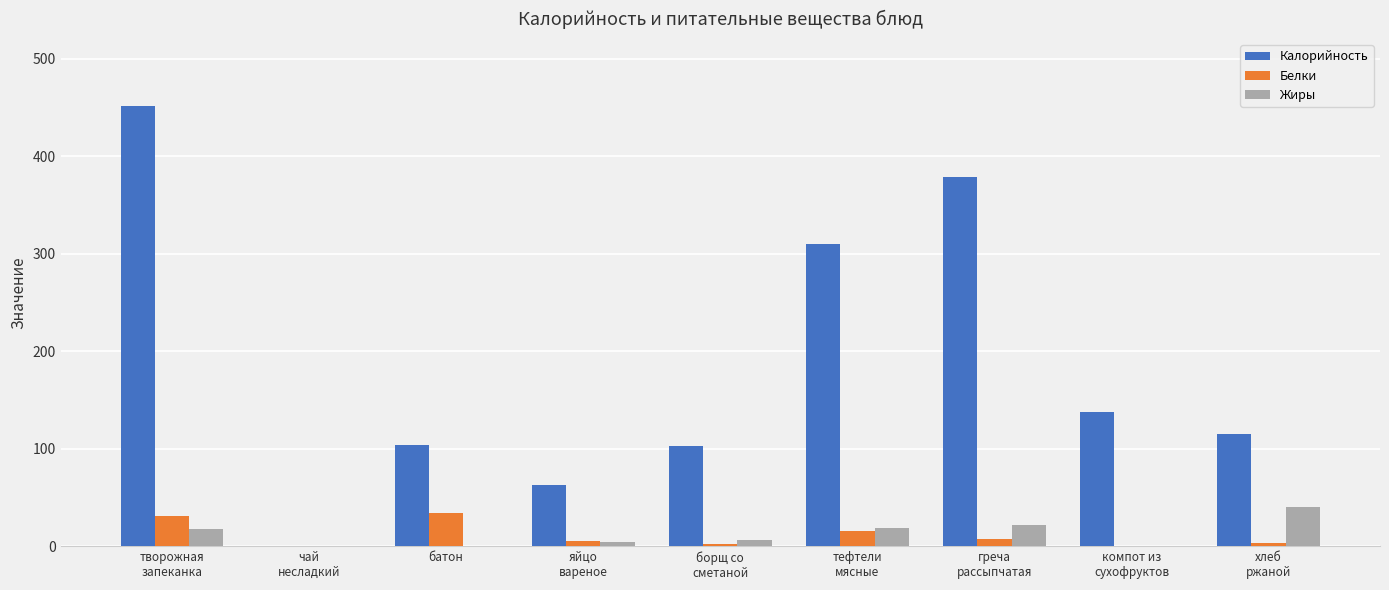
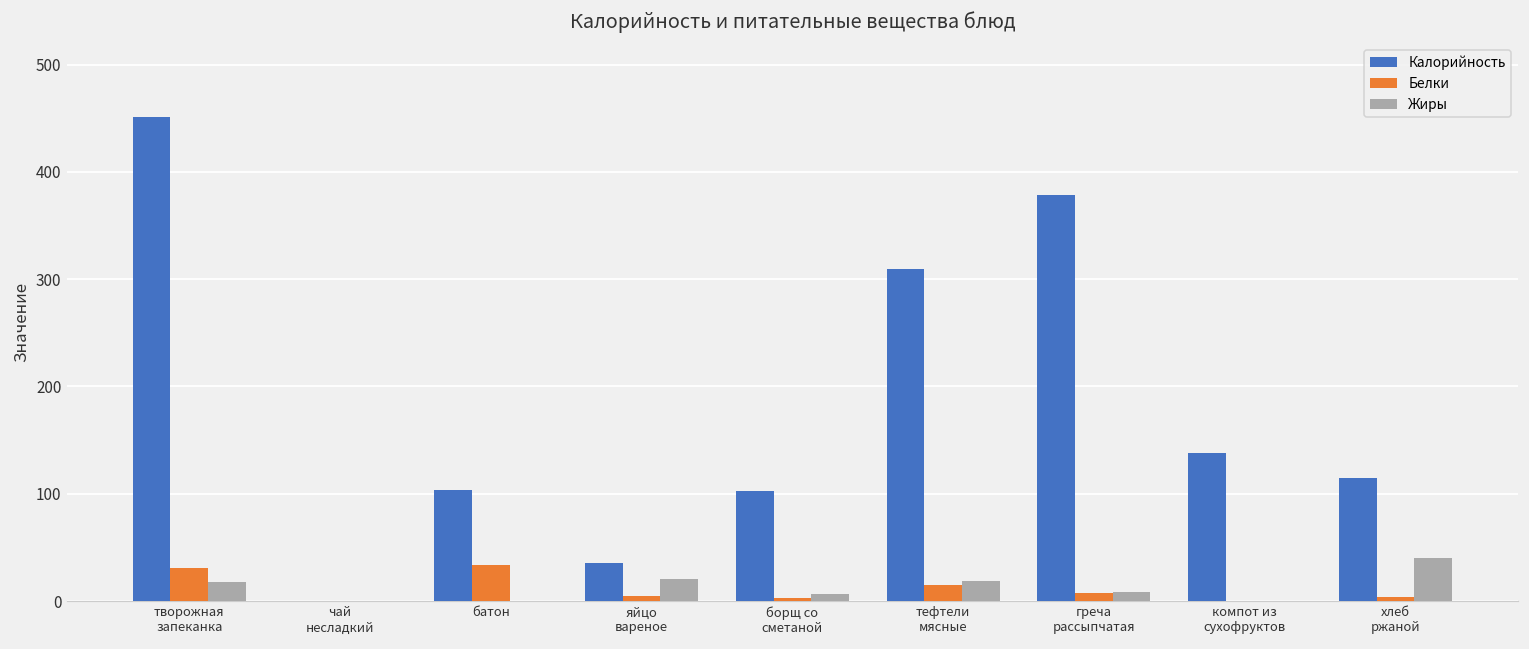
Калорийность, яйцо вареное: 60 -> 40
Жиры, яйцо вареное: 0 -> 20
Жиры, греча рассыпчатая: 20 -> 10
